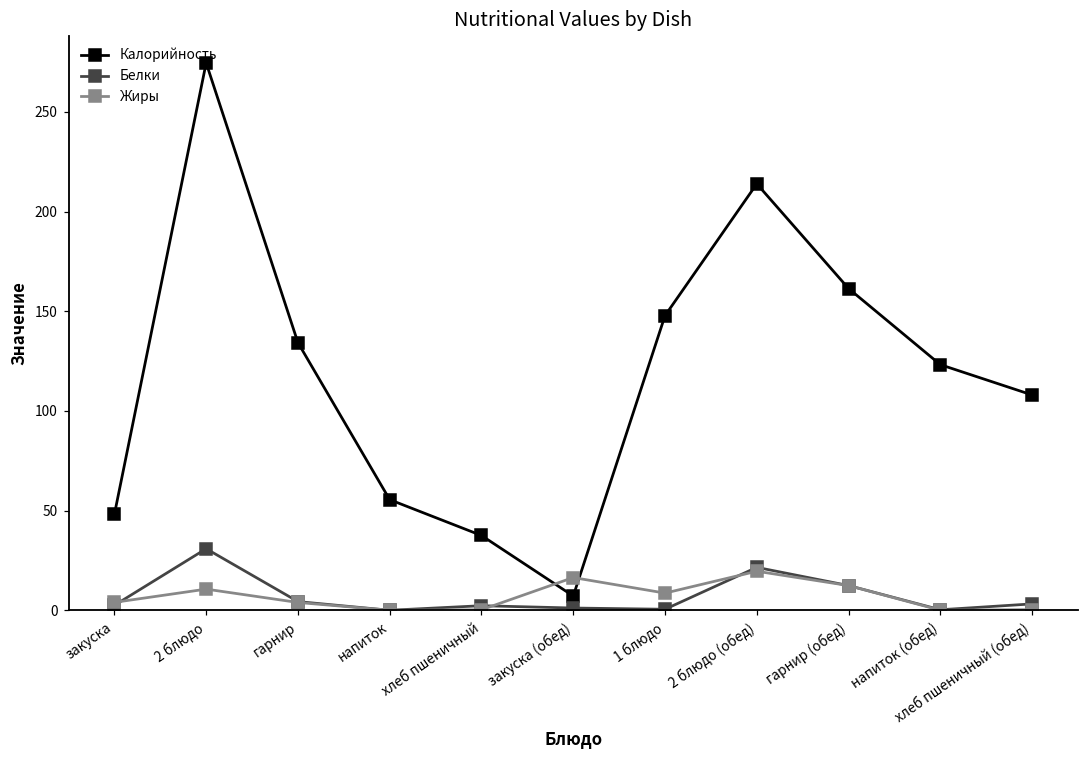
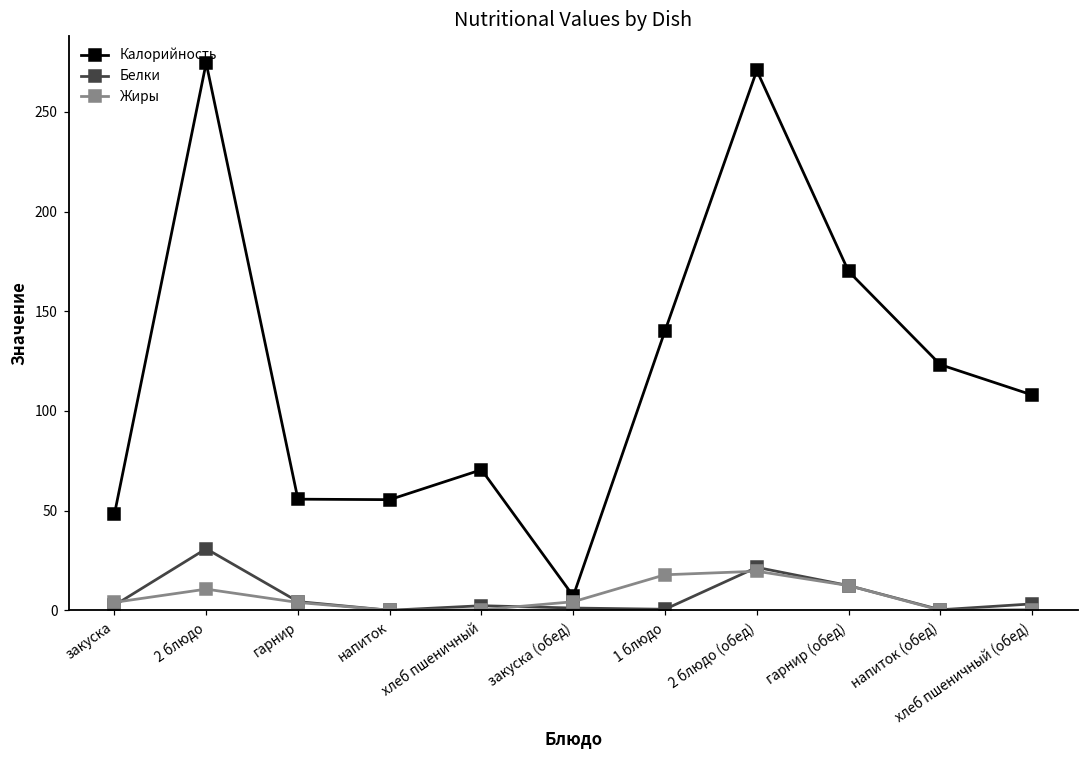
Калорийность, гарнир: 134 -> 56
Калорийность, хлеб пшеничный: 38 -> 71
Жиры, закуска (обед): 16 -> 4
Калорийность, 1 блюдо: 148 -> 140
Жиры, 1 блюдо: 9 -> 18
Калорийность, 2 блюдо (обед): 214 -> 271
Калорийность, гарнир (обед): 161 -> 170
